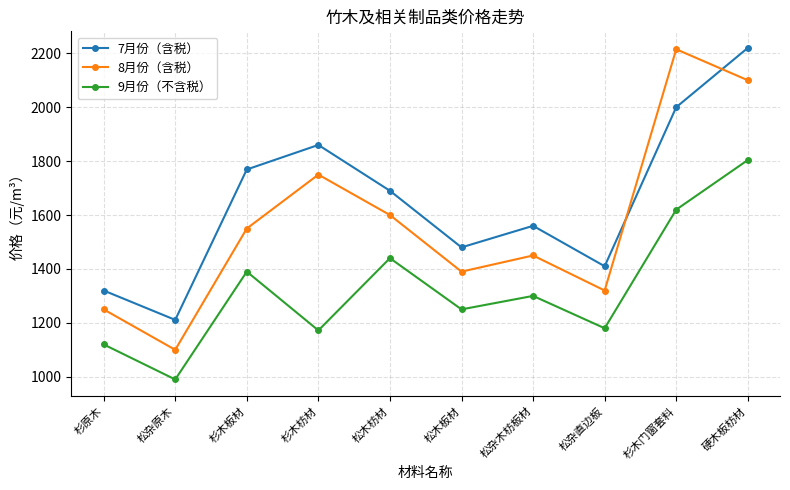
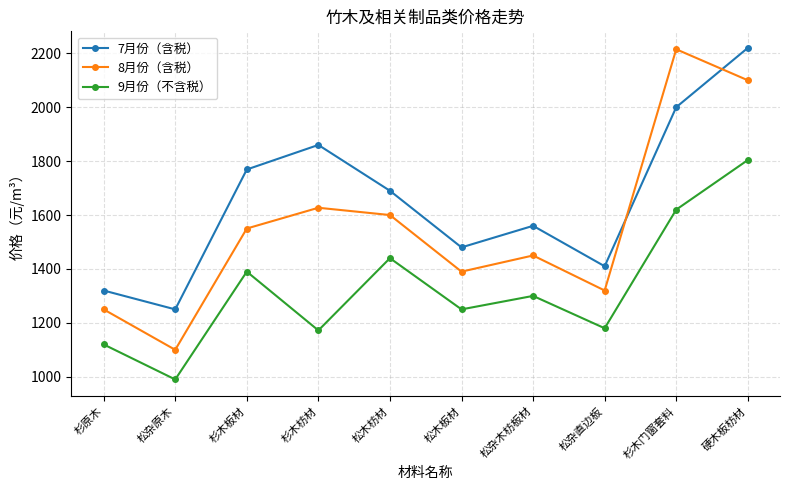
7月份（含税）, 松杂原木: 1210 -> 1250
8月份（含税）, 杉木枋材: 1750 -> 1630
